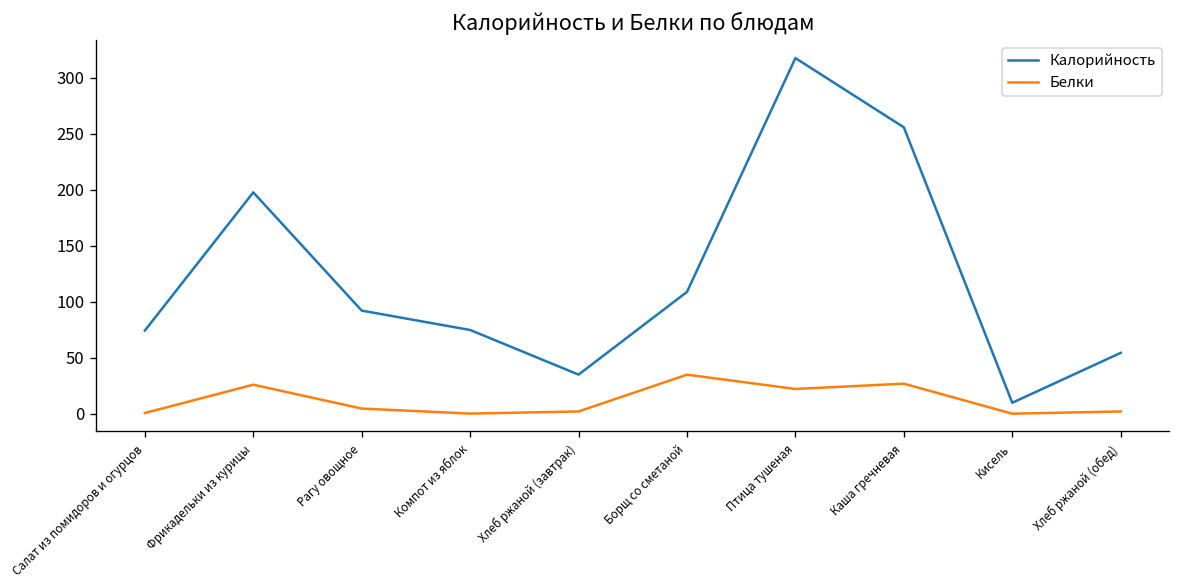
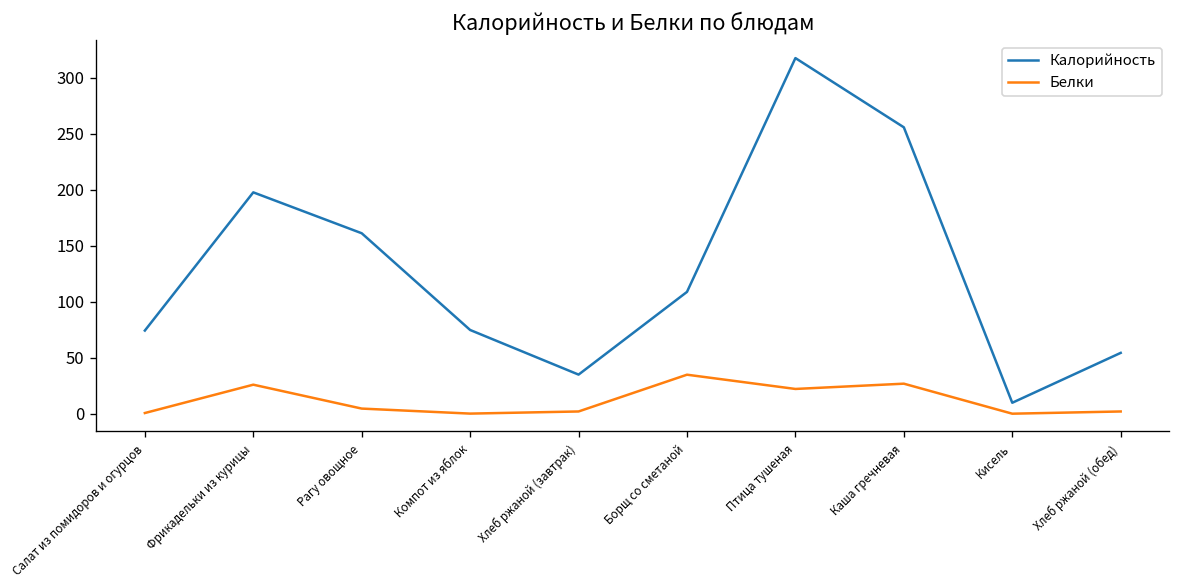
Калорийность, Рагу овощное: 90 -> 160
